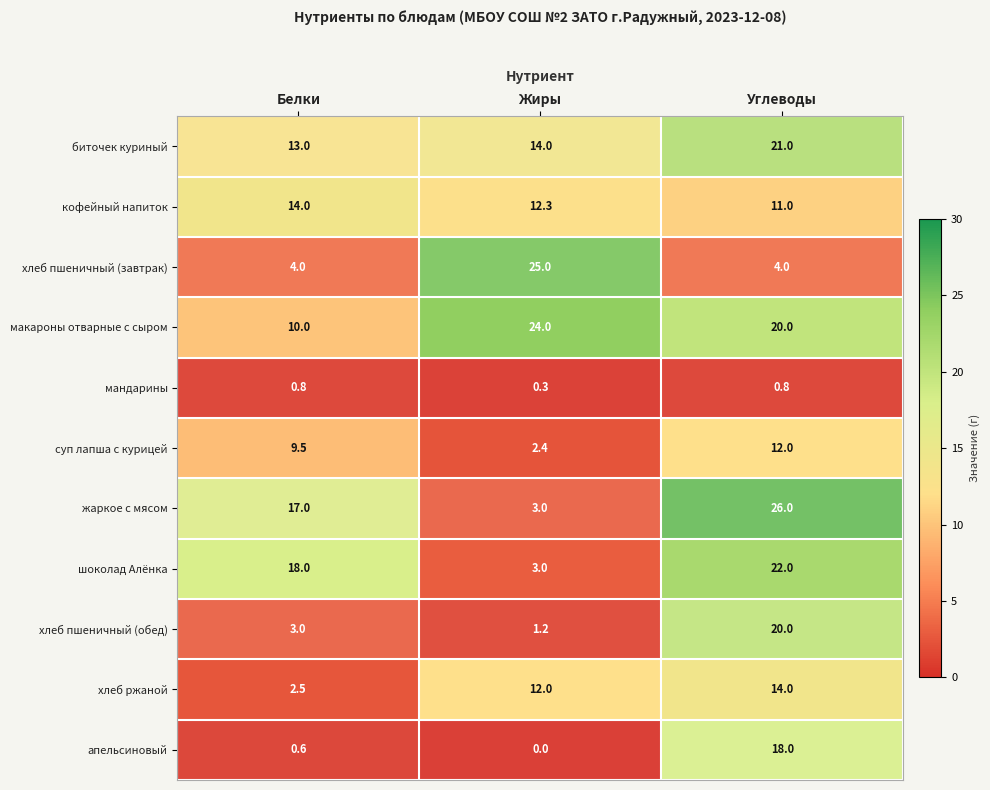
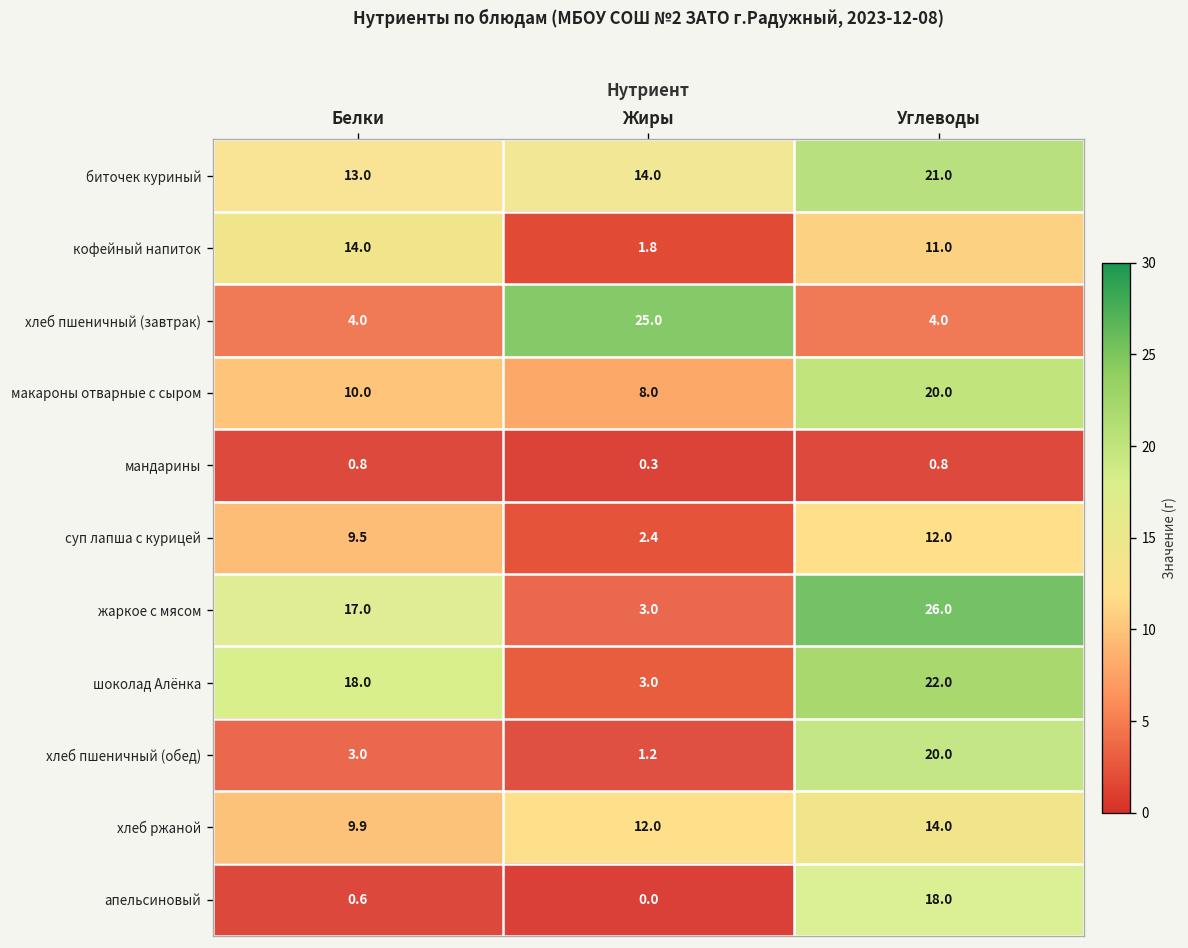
кофейный напиток, Жиры: 12.3 -> 1.8
макароны отварные с сыром, Жиры: 24.0 -> 8.0
хлеб ржаной, Белки: 2.5 -> 9.9
